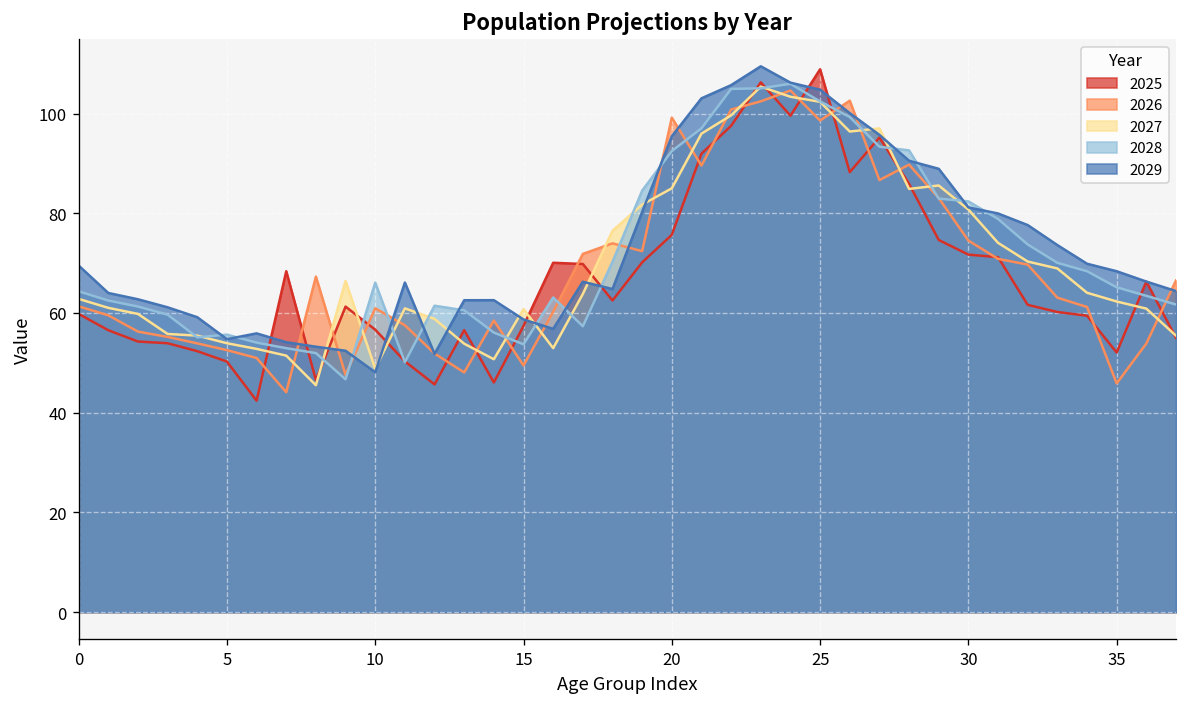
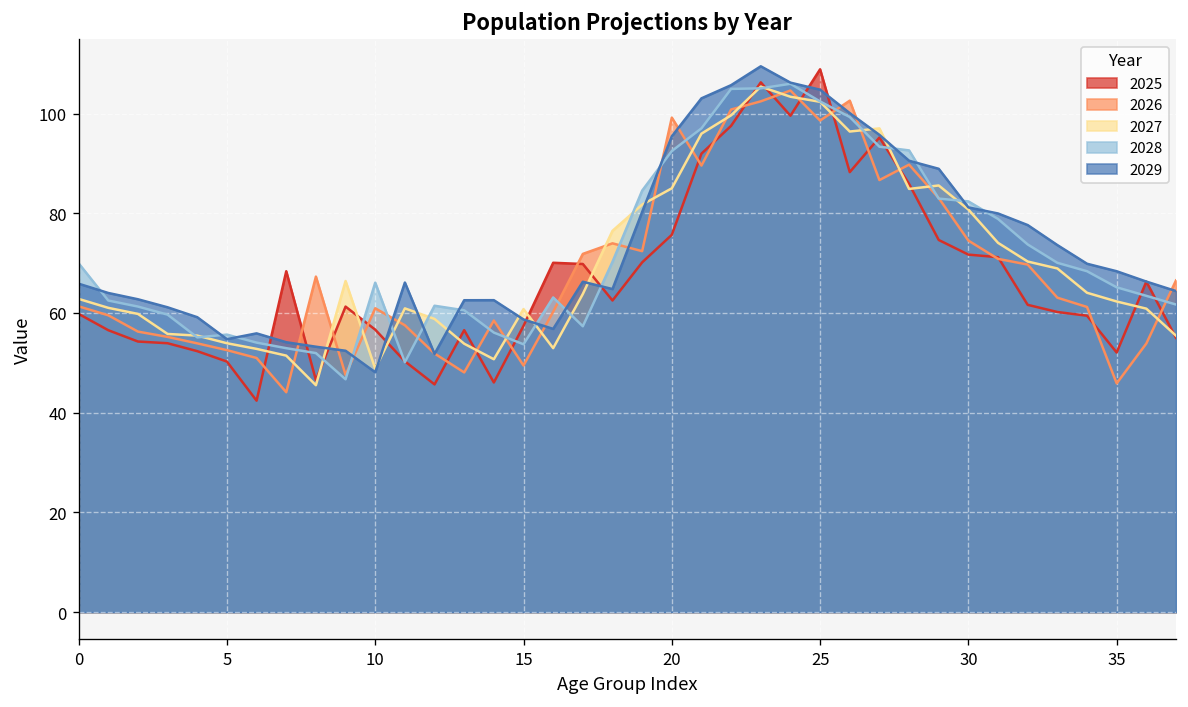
2028, 0: 64 -> 70
2029, 0: 70 -> 66
